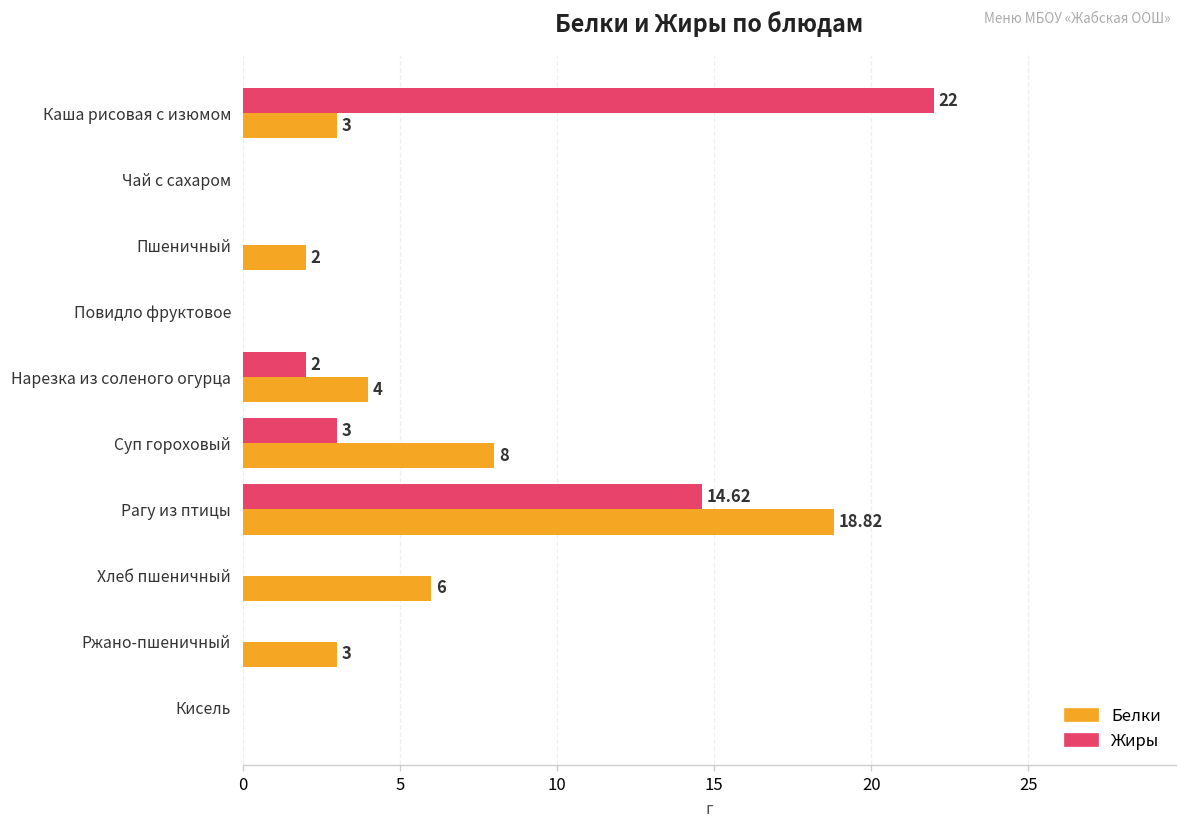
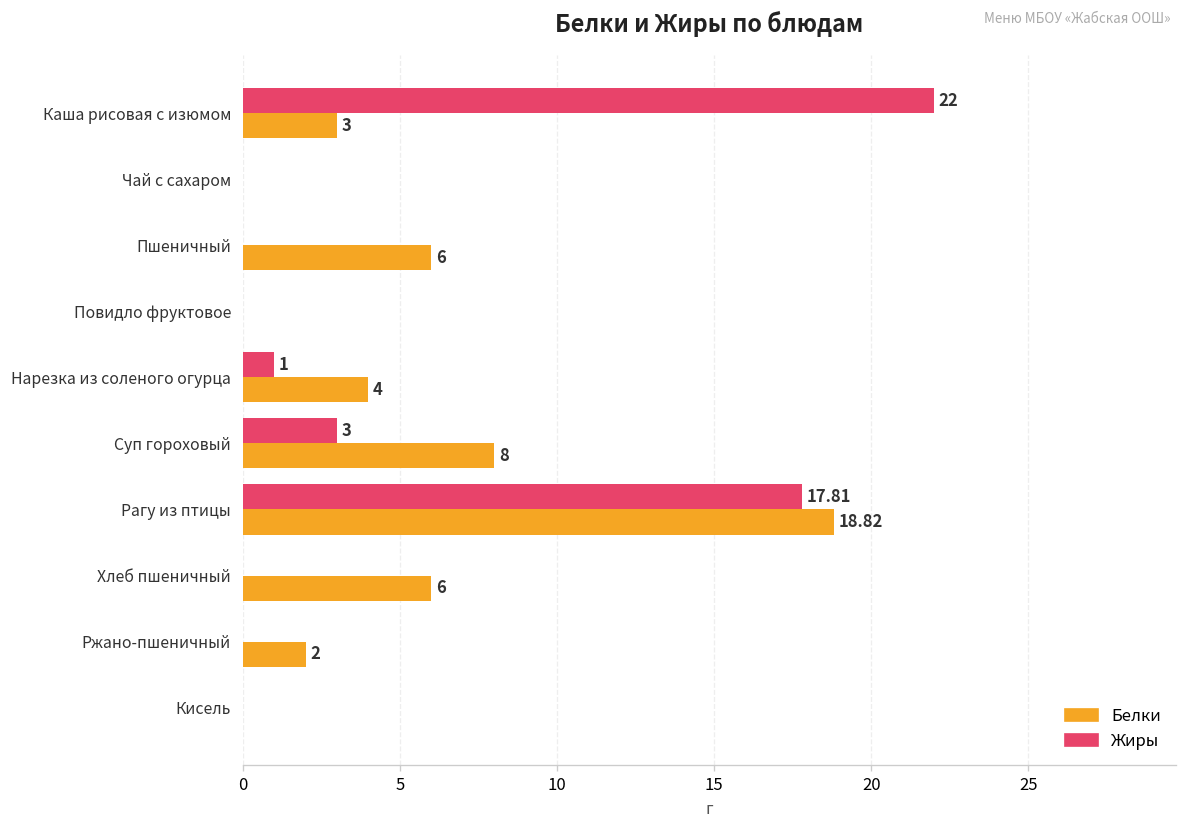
Белки, Пшеничный: 2 -> 6
Жиры, Нарезка из соленого огурца: 2 -> 1
Жиры, Рагу из птицы: 14.62 -> 17.81
Белки, Ржано-пшеничный: 3 -> 2
